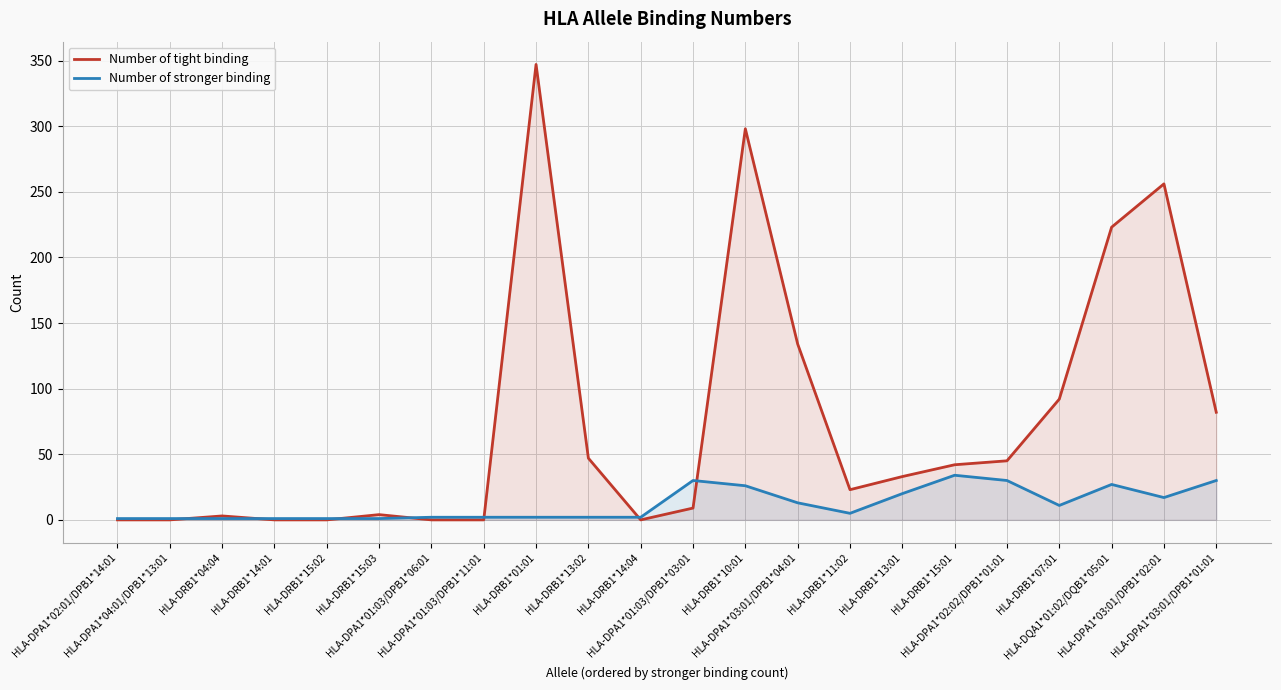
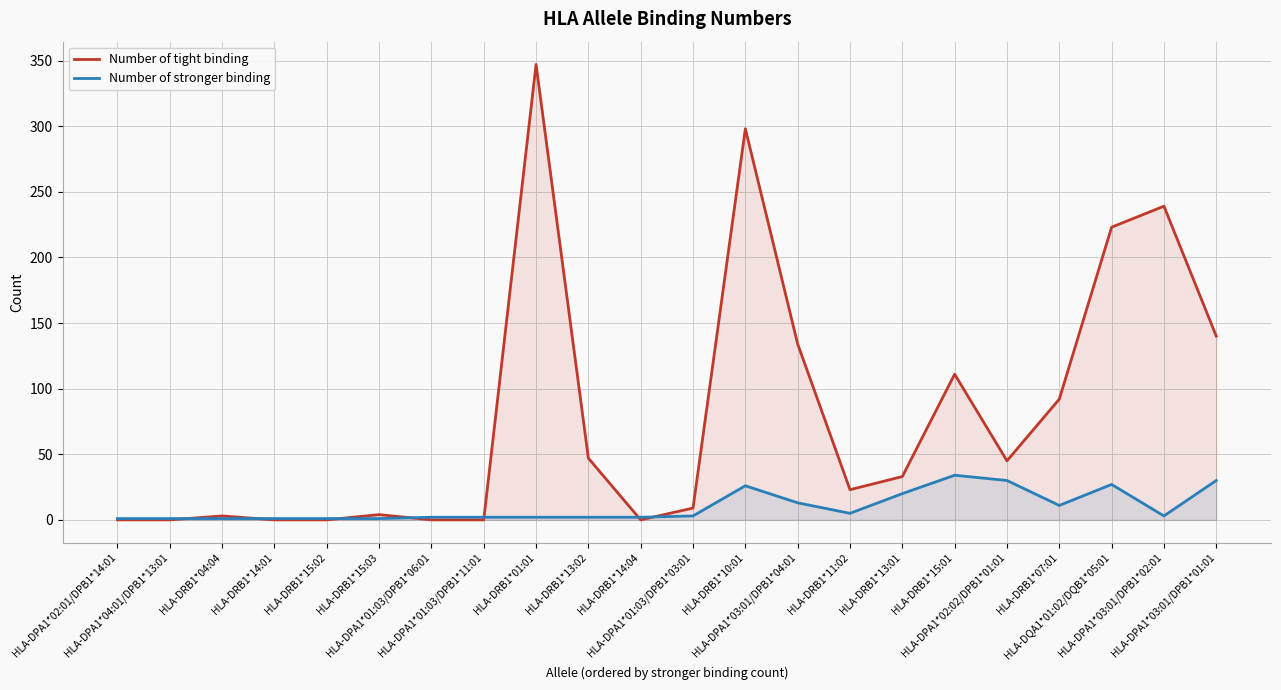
Number of stronger binding, HLA-DPA1*01:03/DPB1*03:01: 30 -> 3
Number of tight binding, HLA-DRB1*15:01: 42 -> 111
Number of tight binding, HLA-DPA1*03:01/DPB1*02:01: 256 -> 239
Number of stronger binding, HLA-DPA1*03:01/DPB1*02:01: 17 -> 3
Number of tight binding, HLA-DPA1*03:01/DPB1*01:01: 82 -> 140
